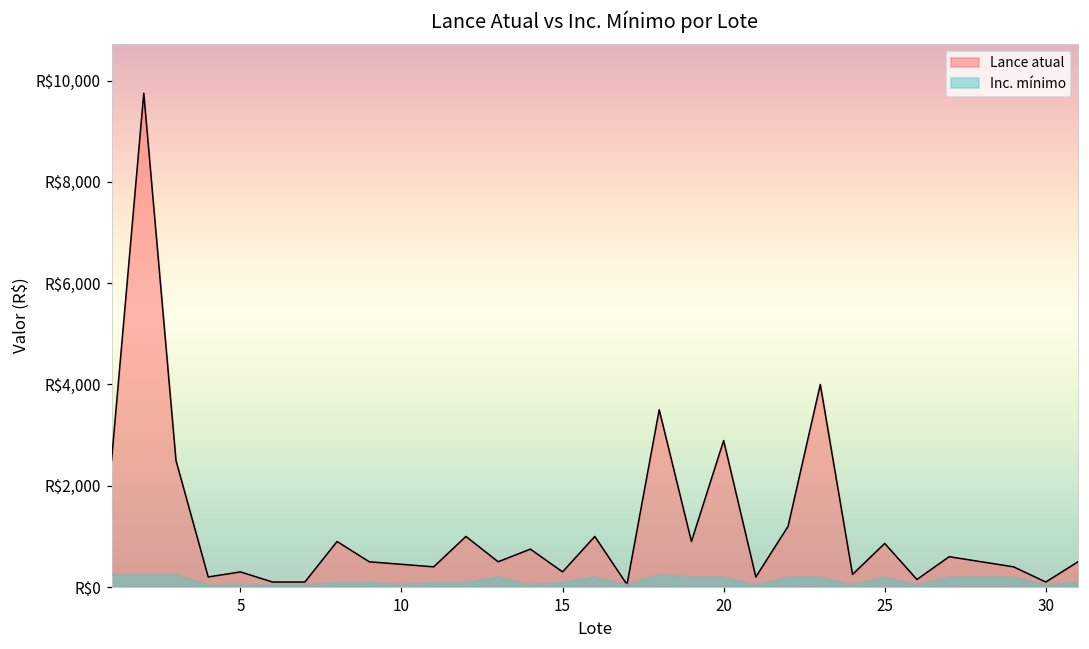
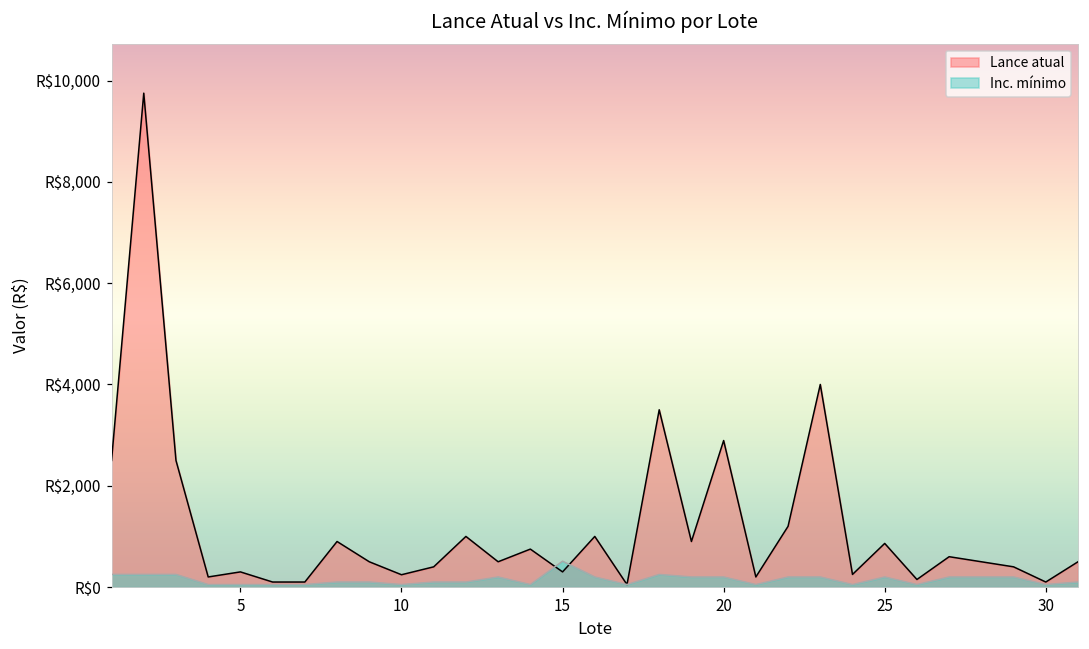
Lance atual, 10: R$500 -> R$200
Inc. mínimo, 15: R$100 -> R$500
